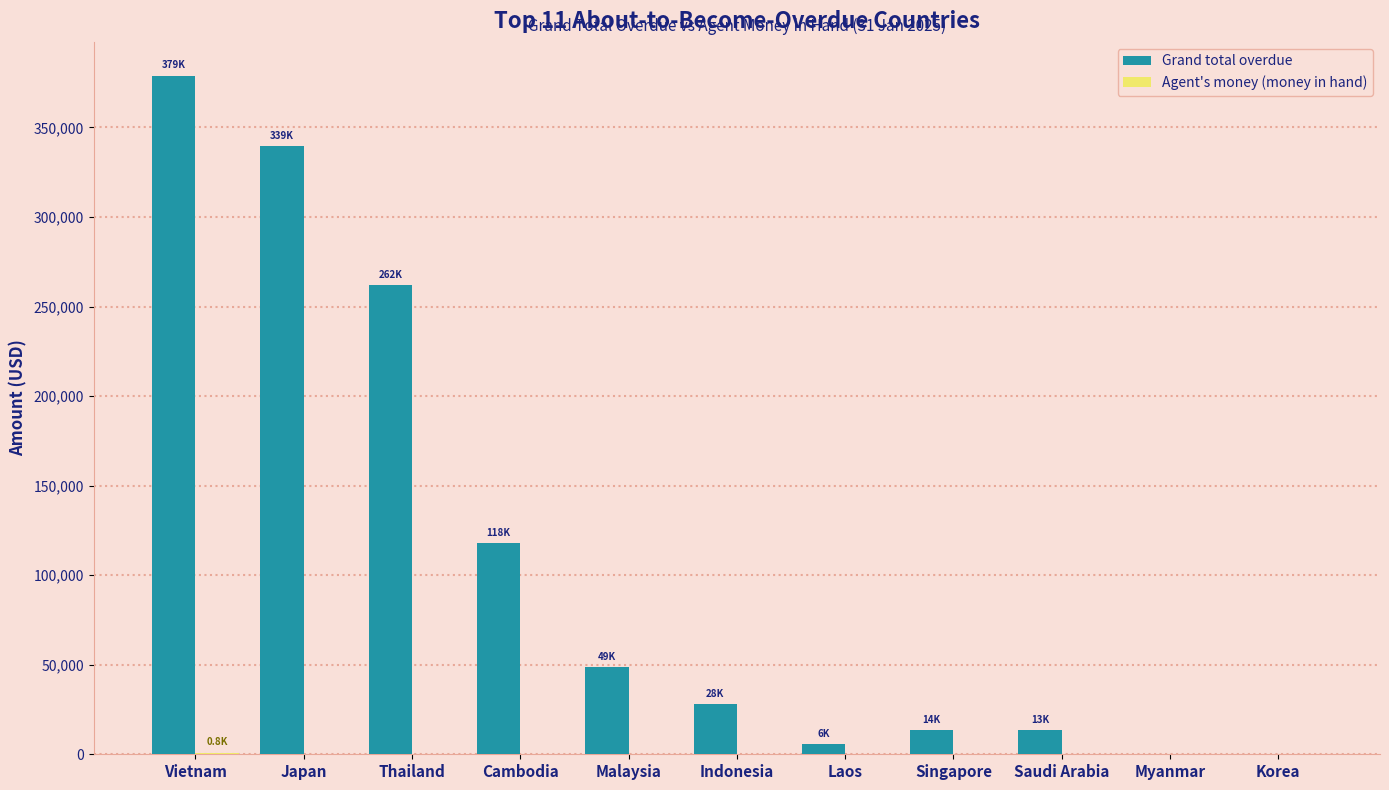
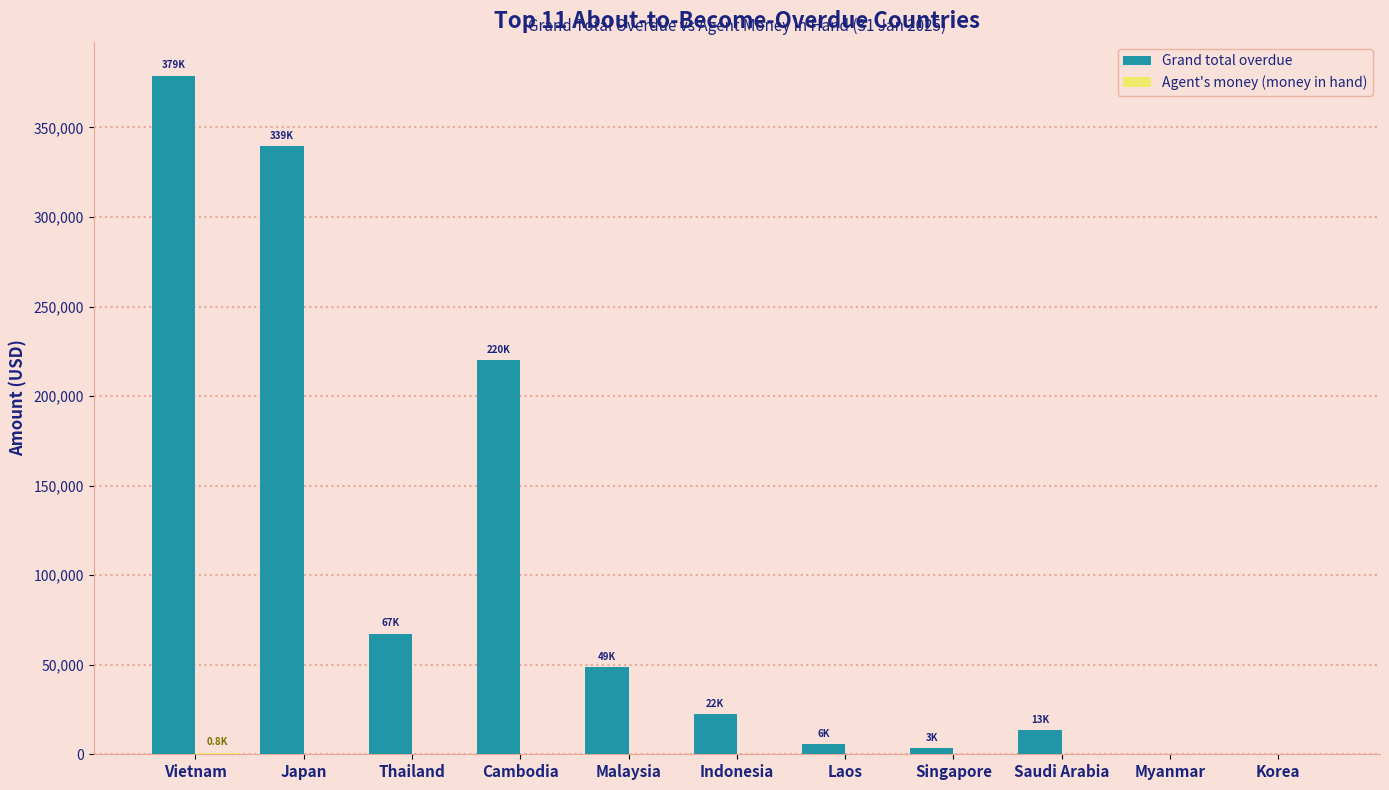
Grand total overdue, Thailand: 262K -> 67K
Grand total overdue, Cambodia: 118K -> 220K
Grand total overdue, Indonesia: 28K -> 22K
Grand total overdue, Singapore: 14K -> 3K
